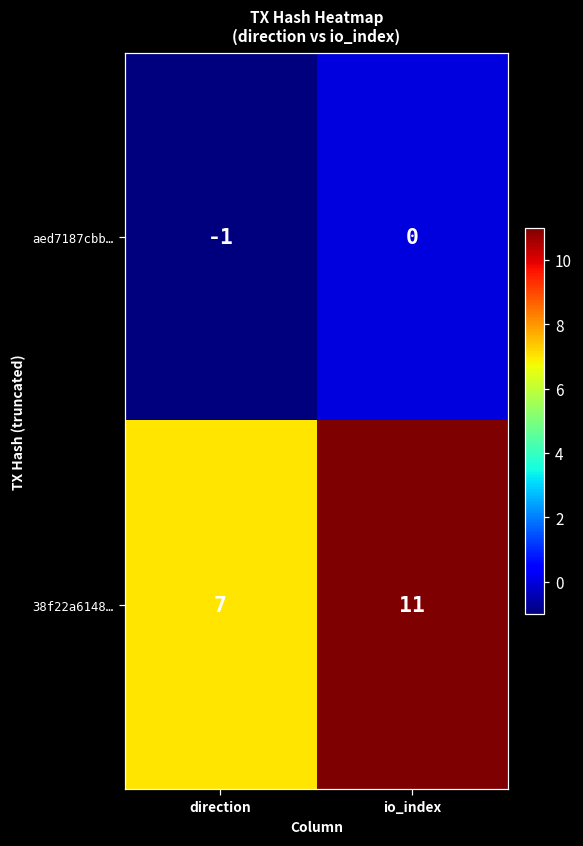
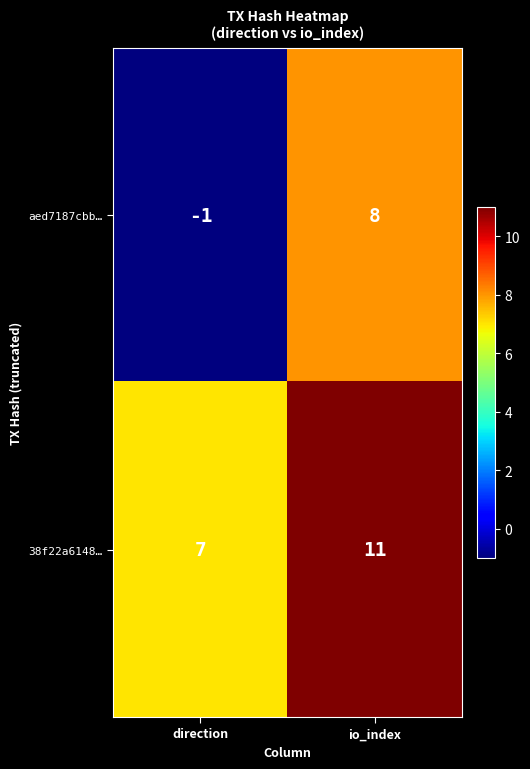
aed7187cbb…, io_index: 0 -> 8
